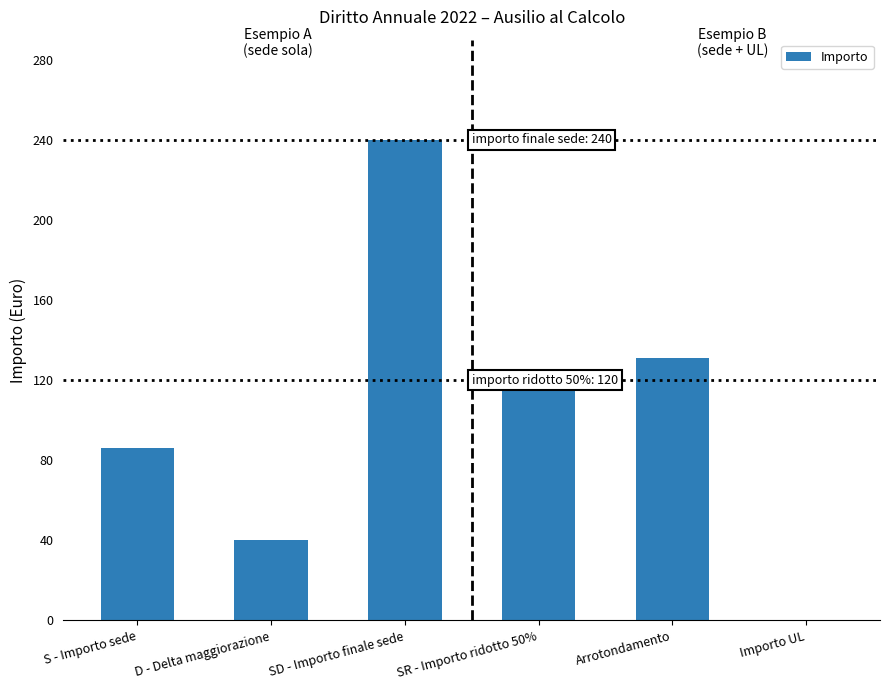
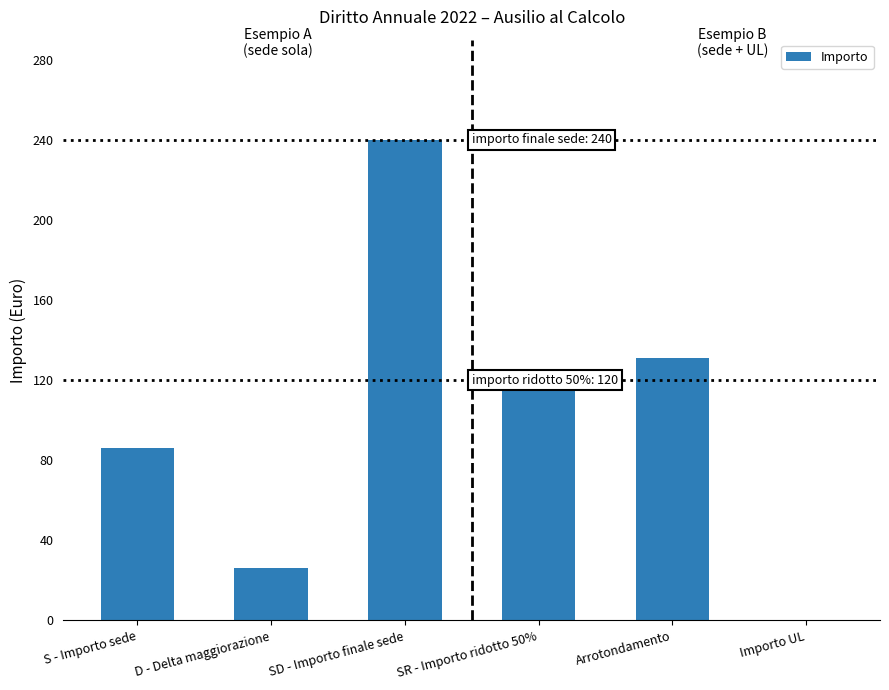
D - Delta maggiorazione: 40 -> 26
